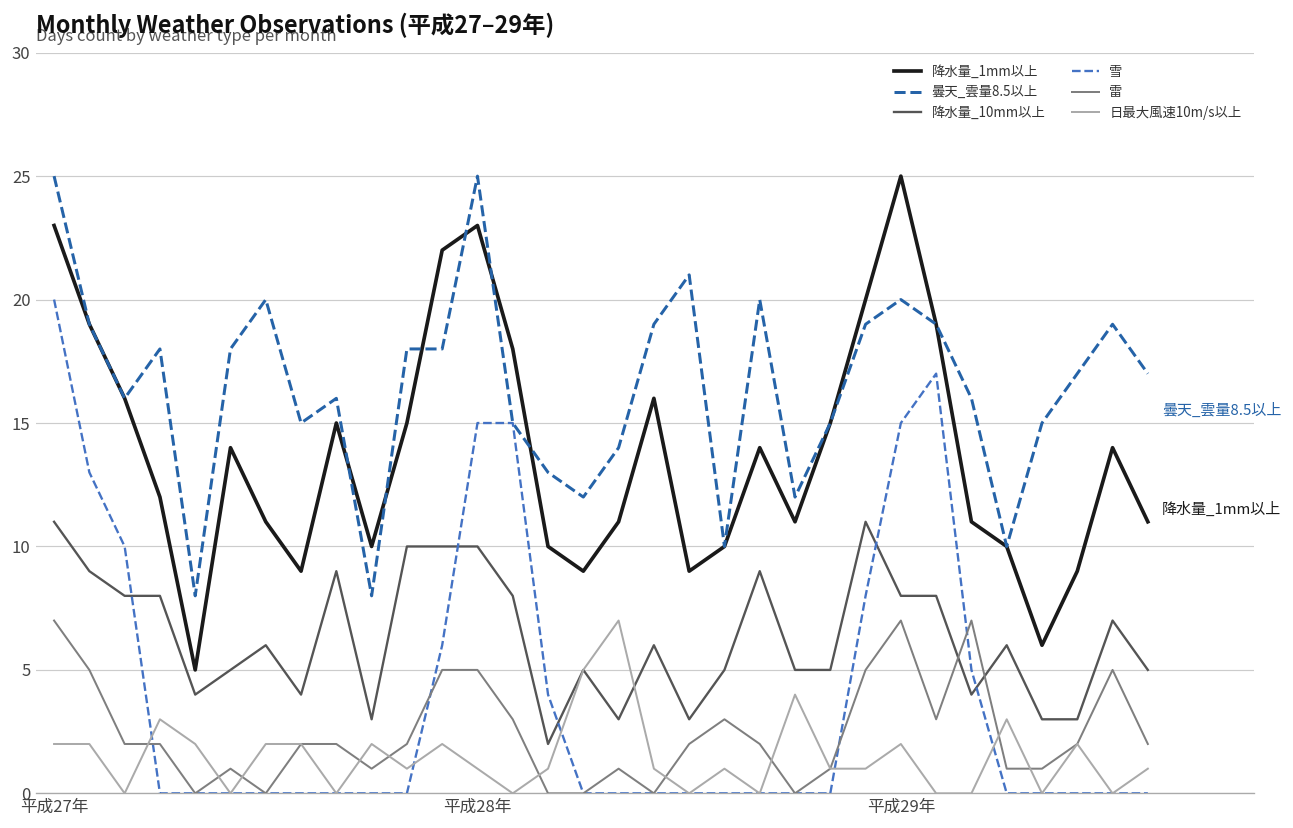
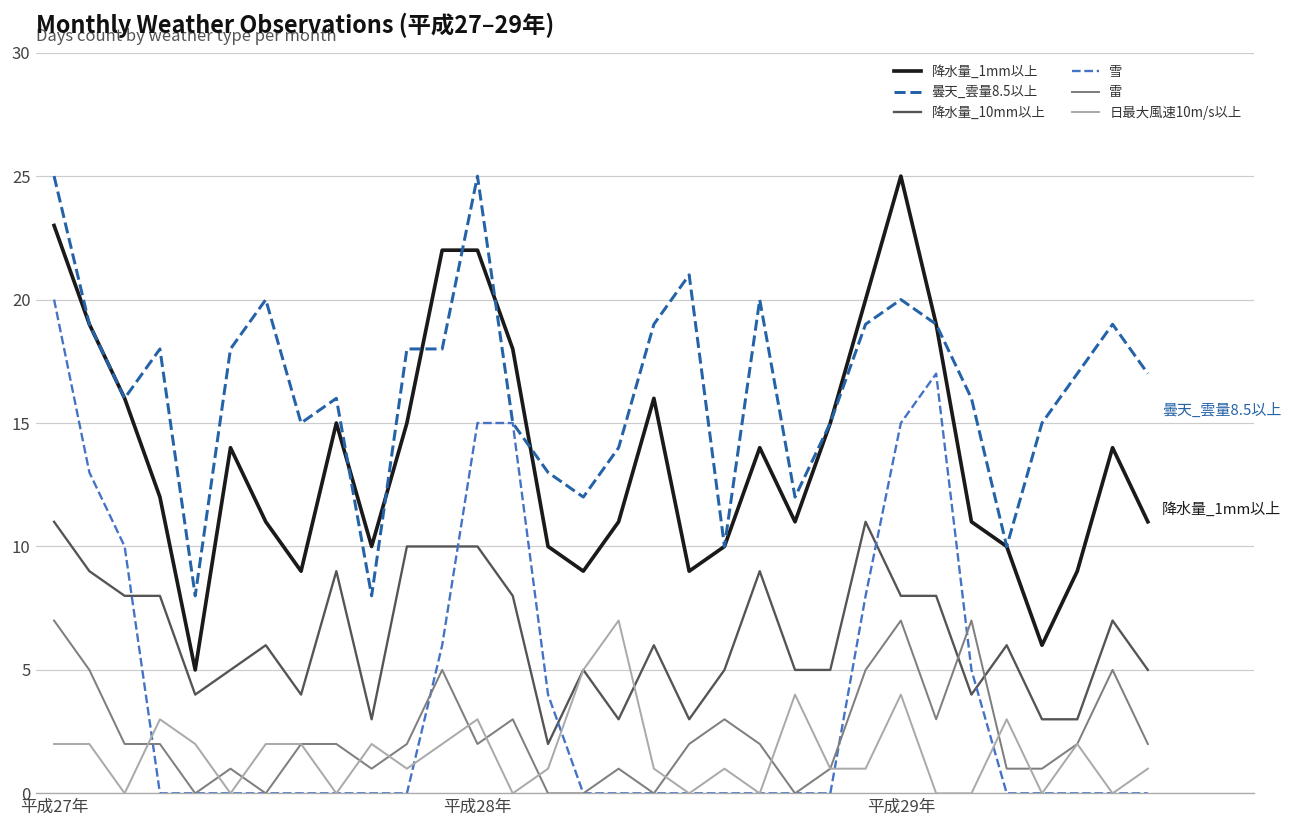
降水量_1mm以上, 平成28年: 23 -> 22
雷, 平成28年: 5 -> 2
日最大風速10m/s以上, 平成28年: 1 -> 3
日最大風速10m/s以上, 平成29年: 2 -> 4
